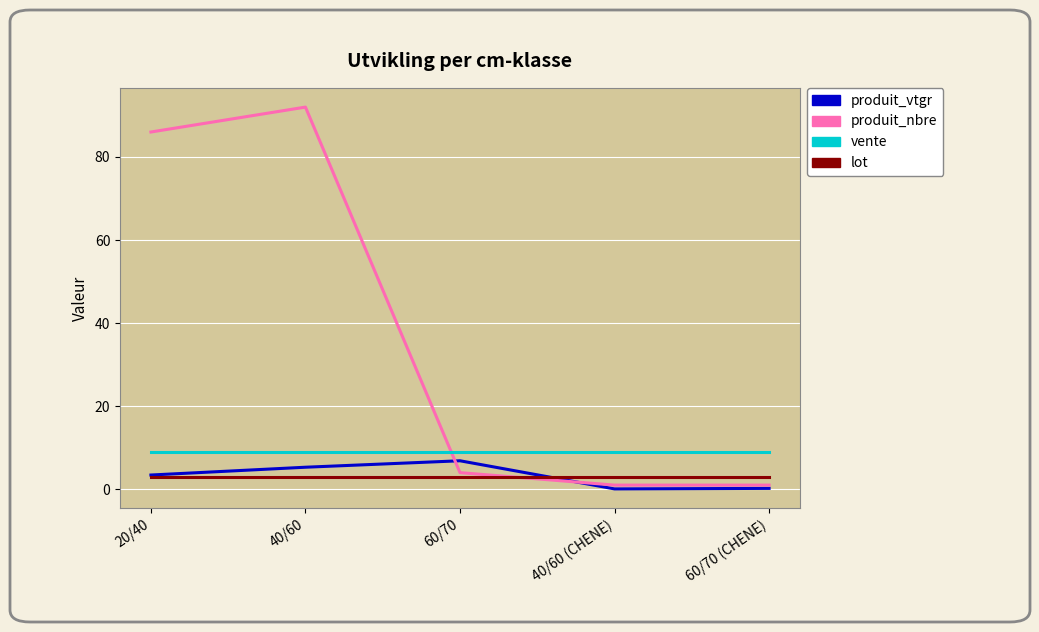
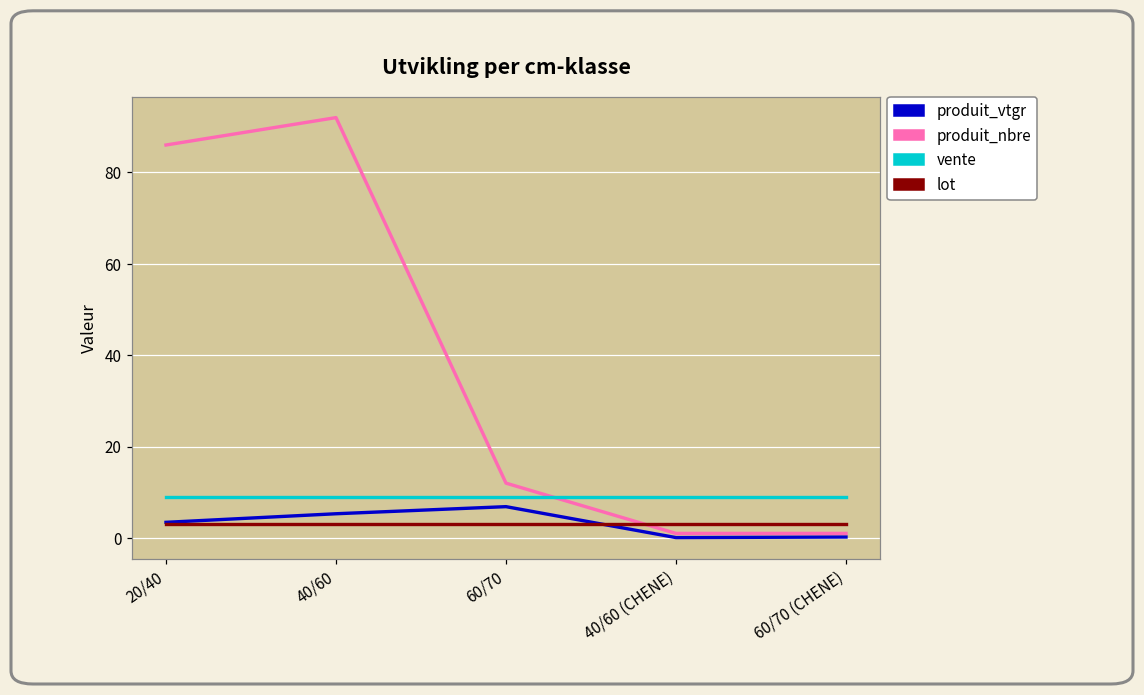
produit_nbre, 60/70: 4 -> 12
